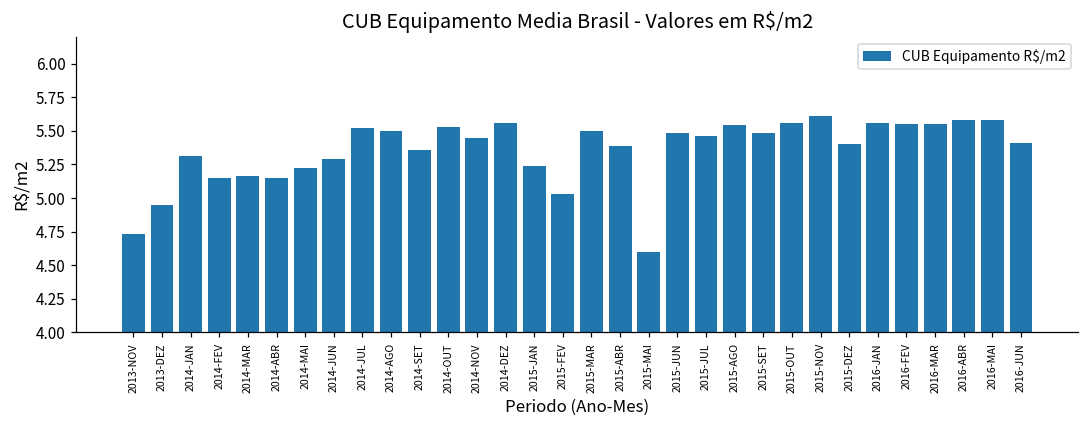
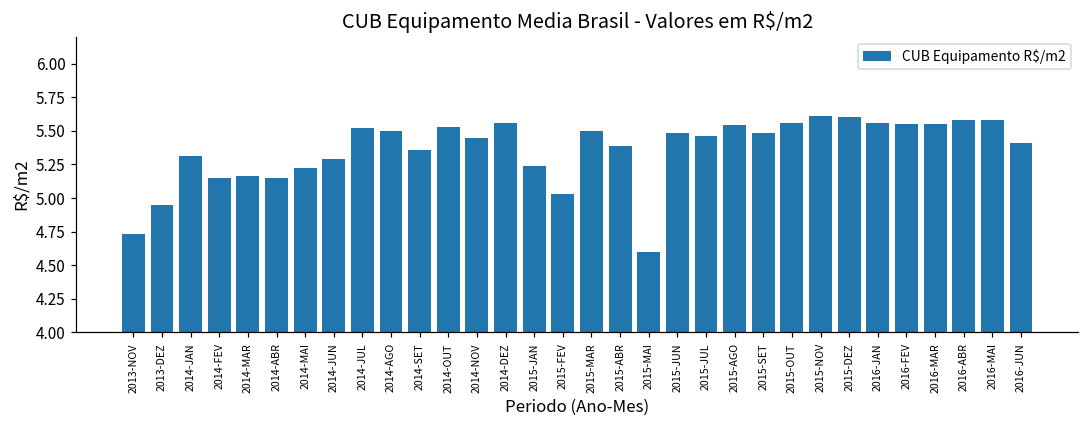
2015-DEZ: 5.4 -> 5.6
